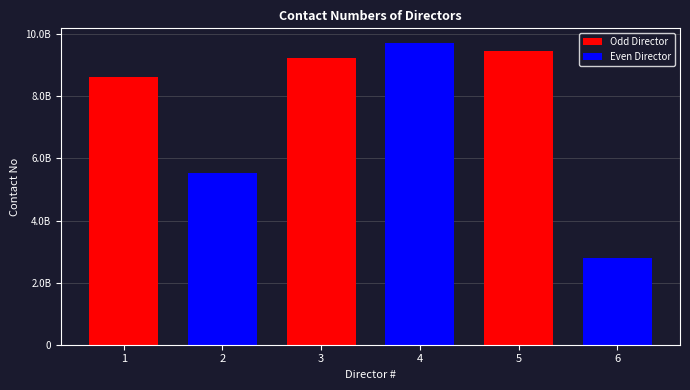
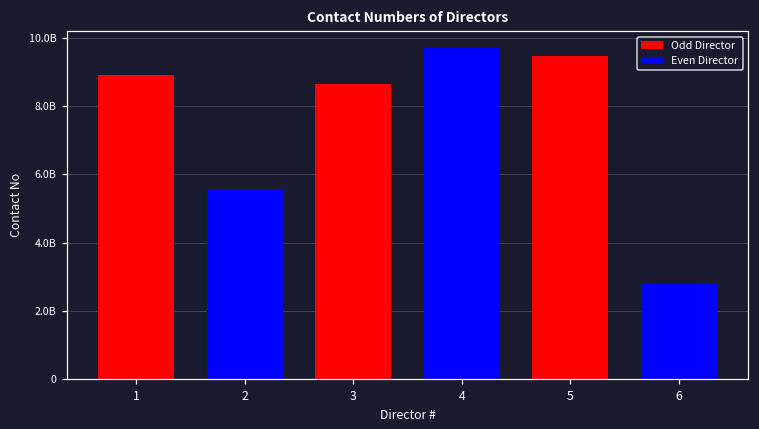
1: 8600000000 -> 8900000000
3: 9200000000 -> 8600000000
